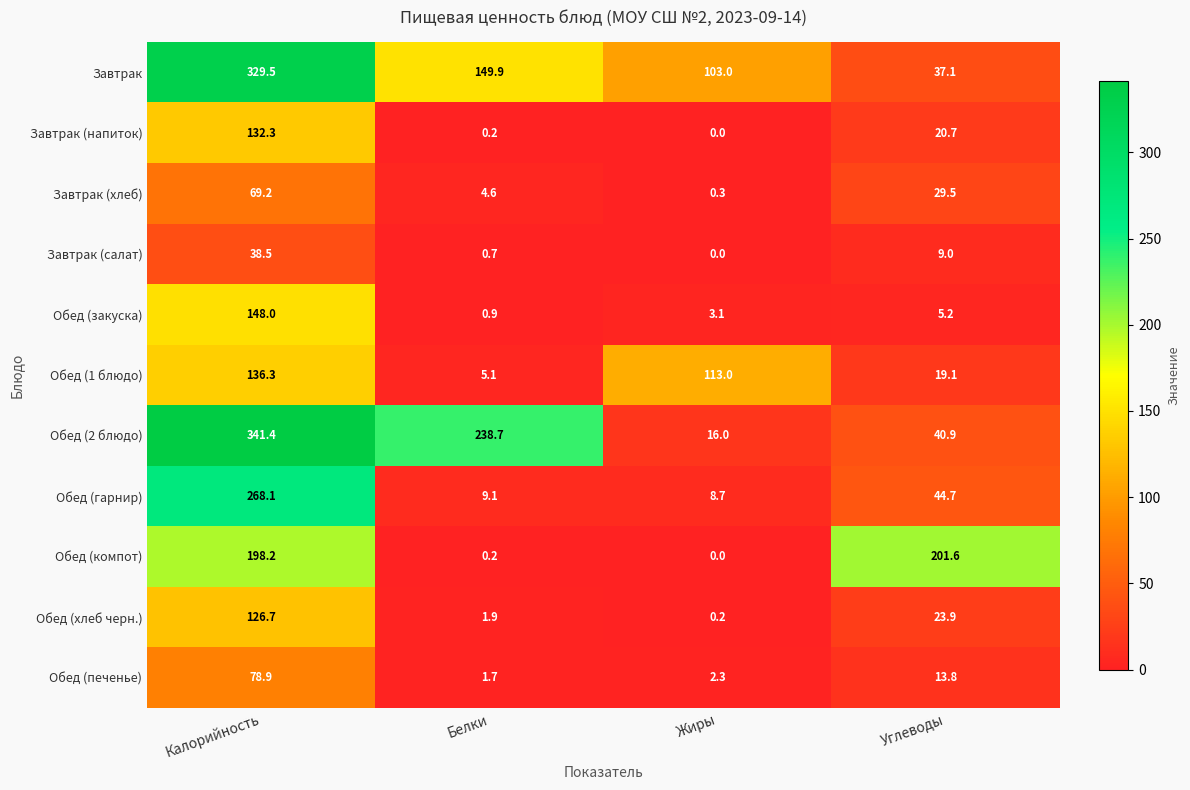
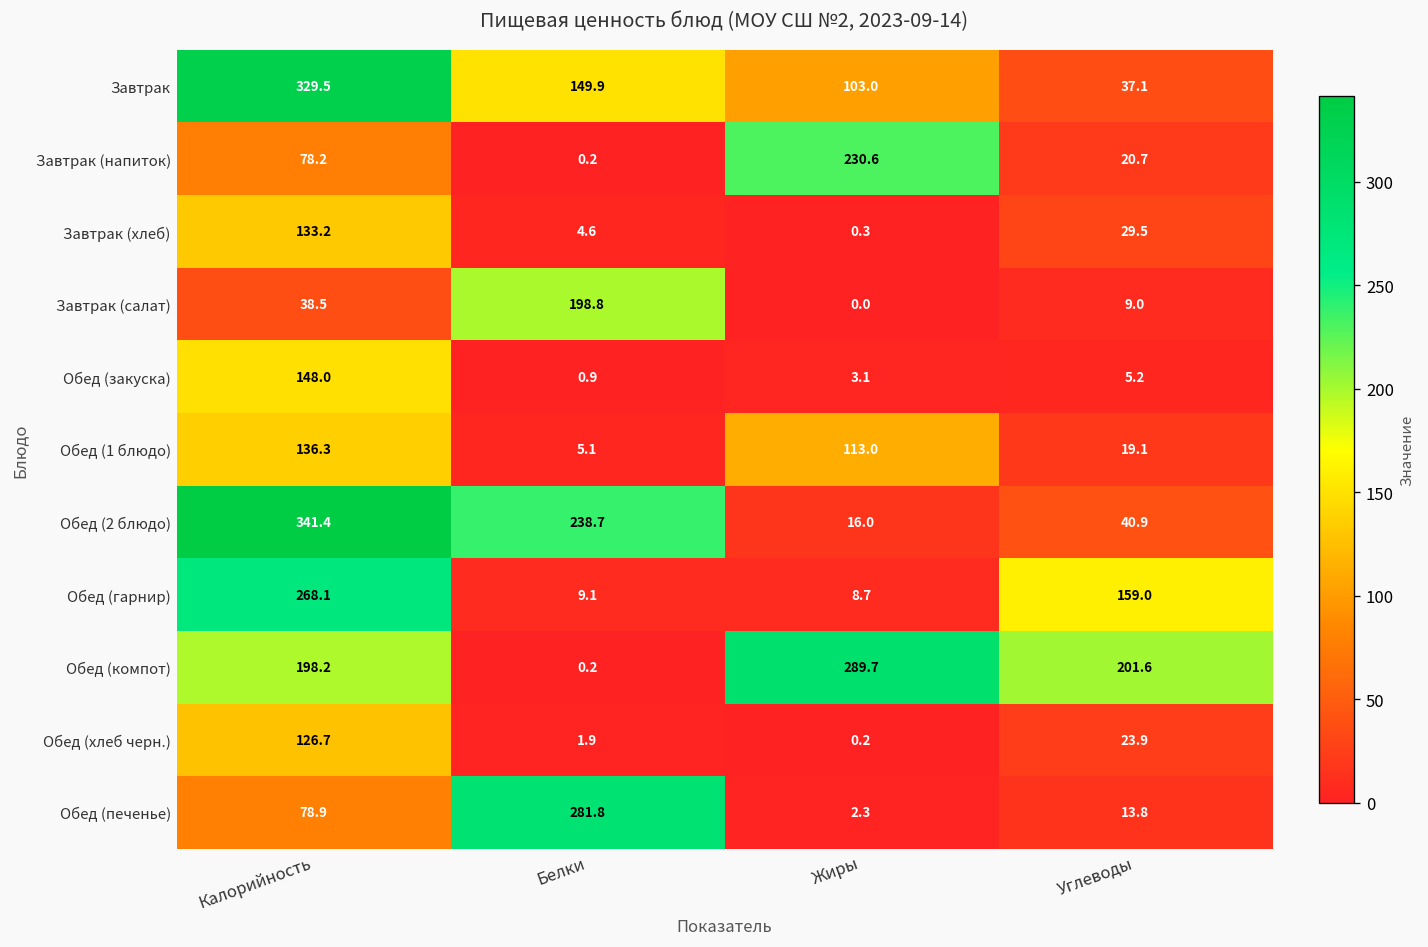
Завтрак (напиток), Калорийность: 132.3 -> 78.2
Завтрак (напиток), Жиры: 0.0 -> 230.6
Завтрак (хлеб), Калорийность: 69.2 -> 133.2
Завтрак (салат), Белки: 0.7 -> 198.8
Обед (гарнир), Углеводы: 44.7 -> 159.0
Обед (компот), Жиры: 0.0 -> 289.7
Обед (печенье), Белки: 1.7 -> 281.8
